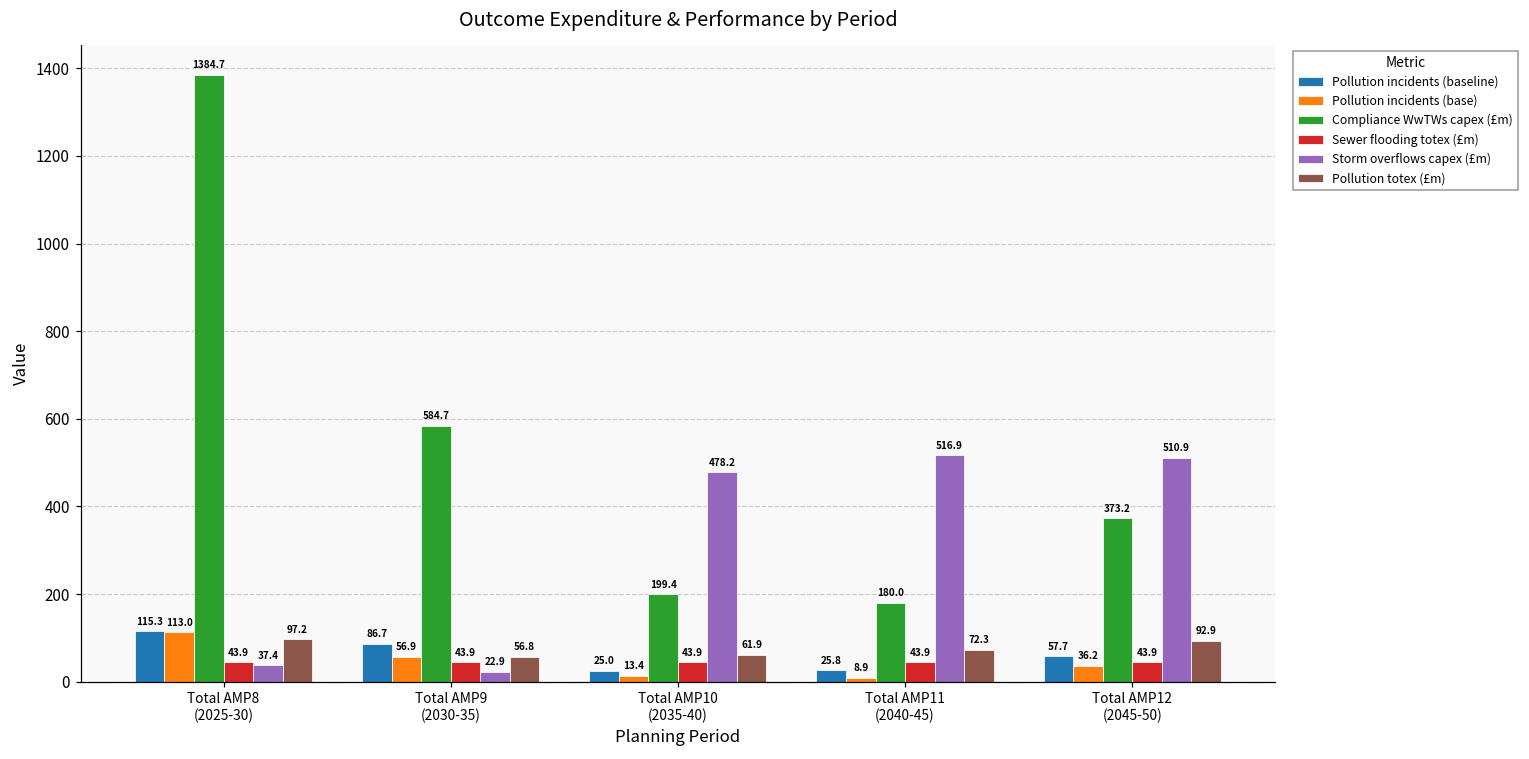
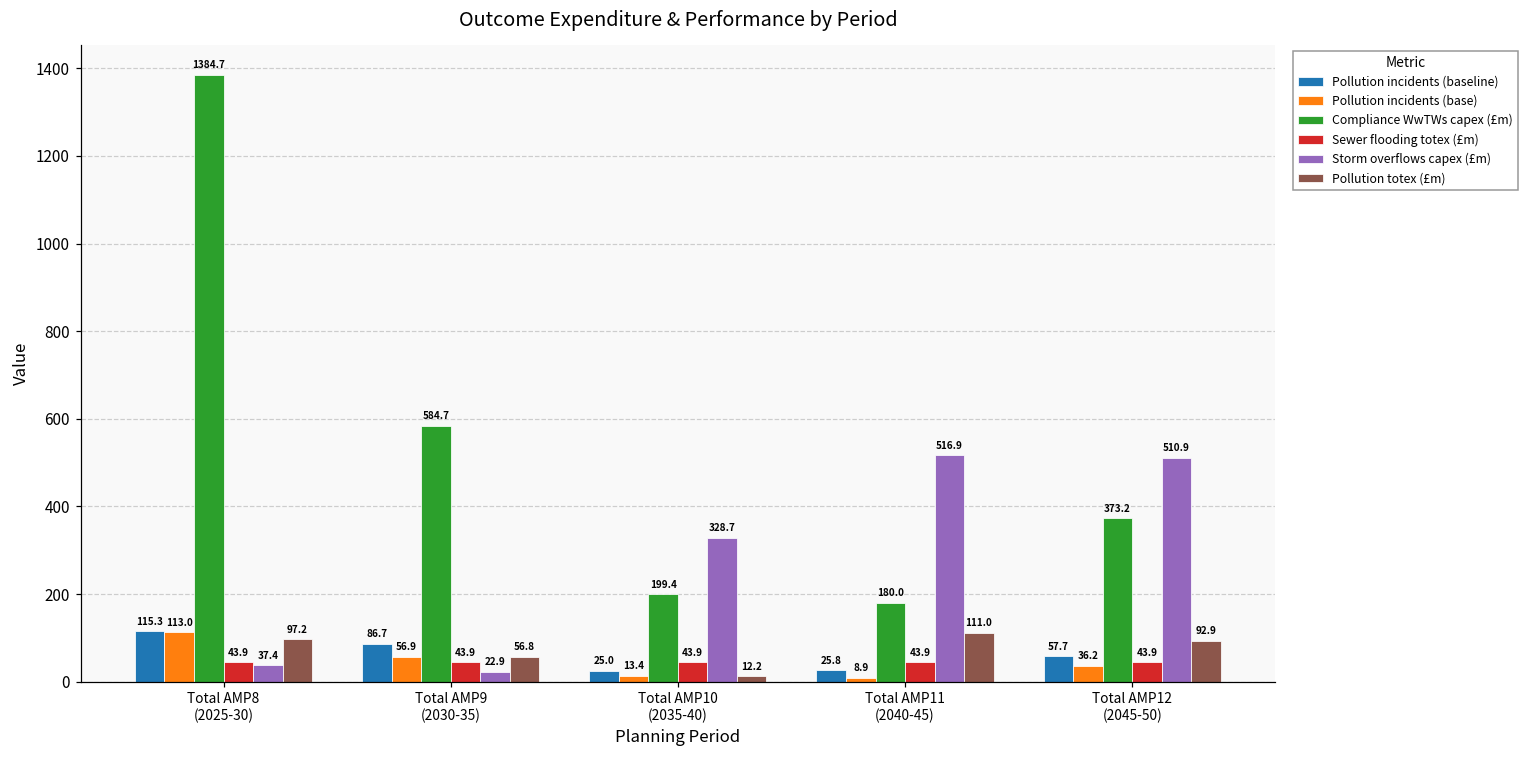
Storm overflows capex (£m), Total AMP10 (2035-40): 478.2 -> 328.7
Pollution totex (£m), Total AMP10 (2035-40): 61.9 -> 12.2
Pollution totex (£m), Total AMP11 (2040-45): 72.3 -> 111.0
